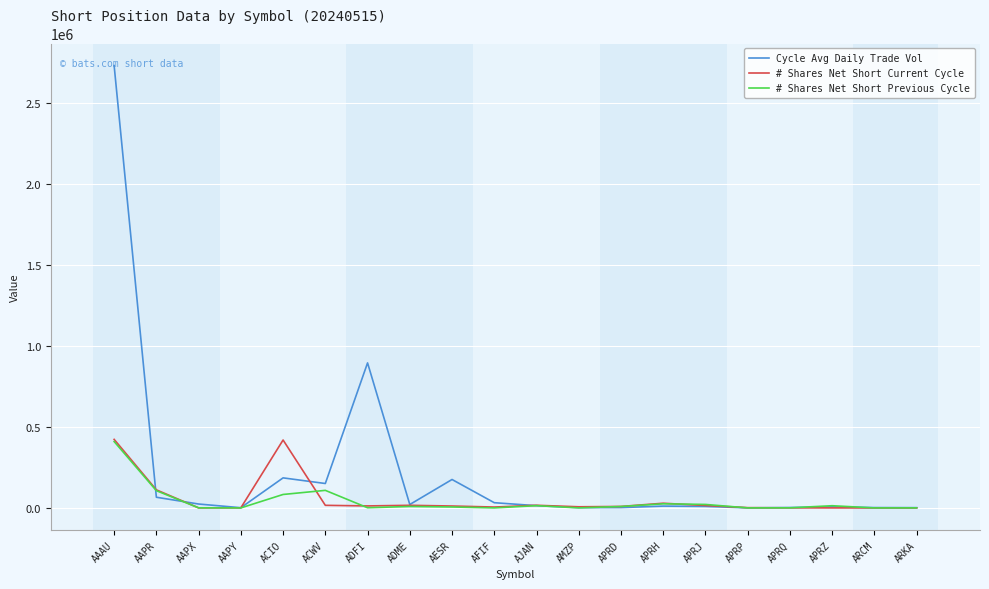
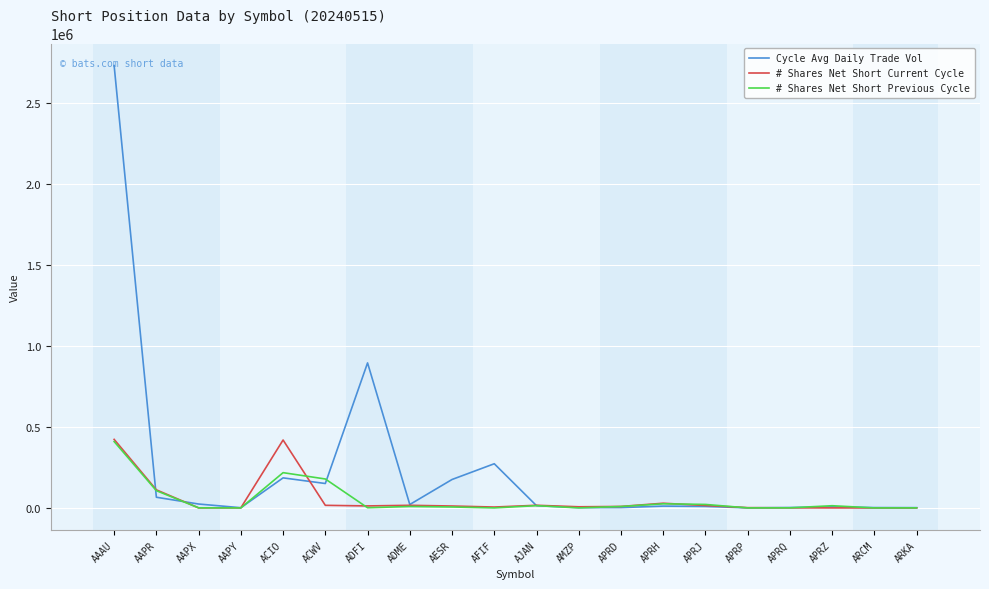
# Shares Net Short Previous Cycle, ACIO: 80000 -> 220000
# Shares Net Short Previous Cycle, ACWV: 110000 -> 180000
Cycle Avg Daily Trade Vol, AFIF: 30000 -> 270000
